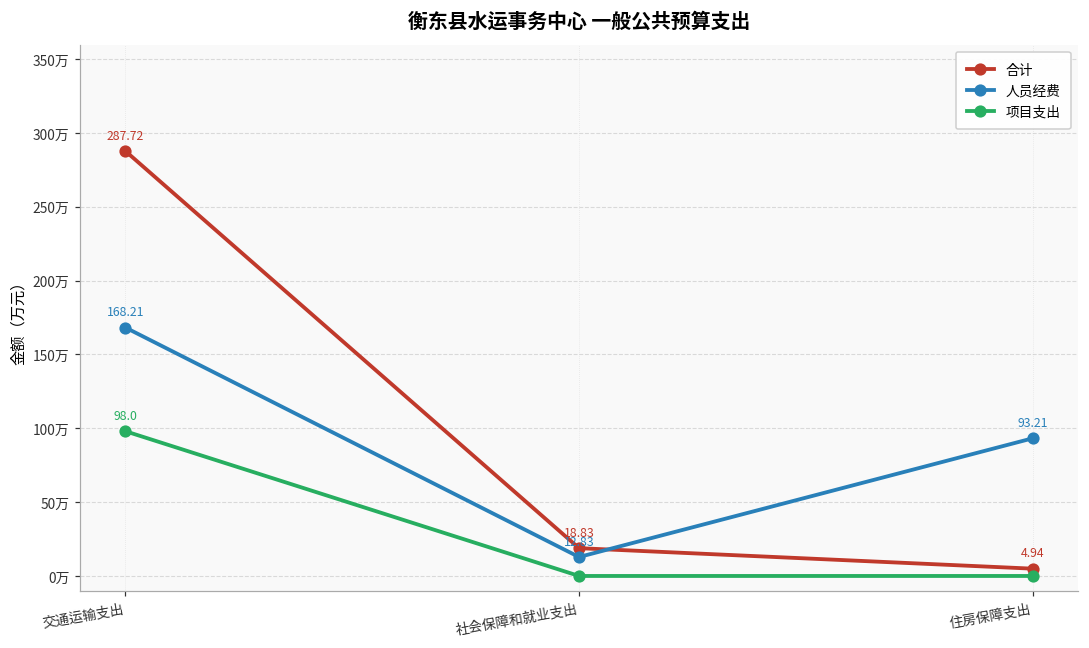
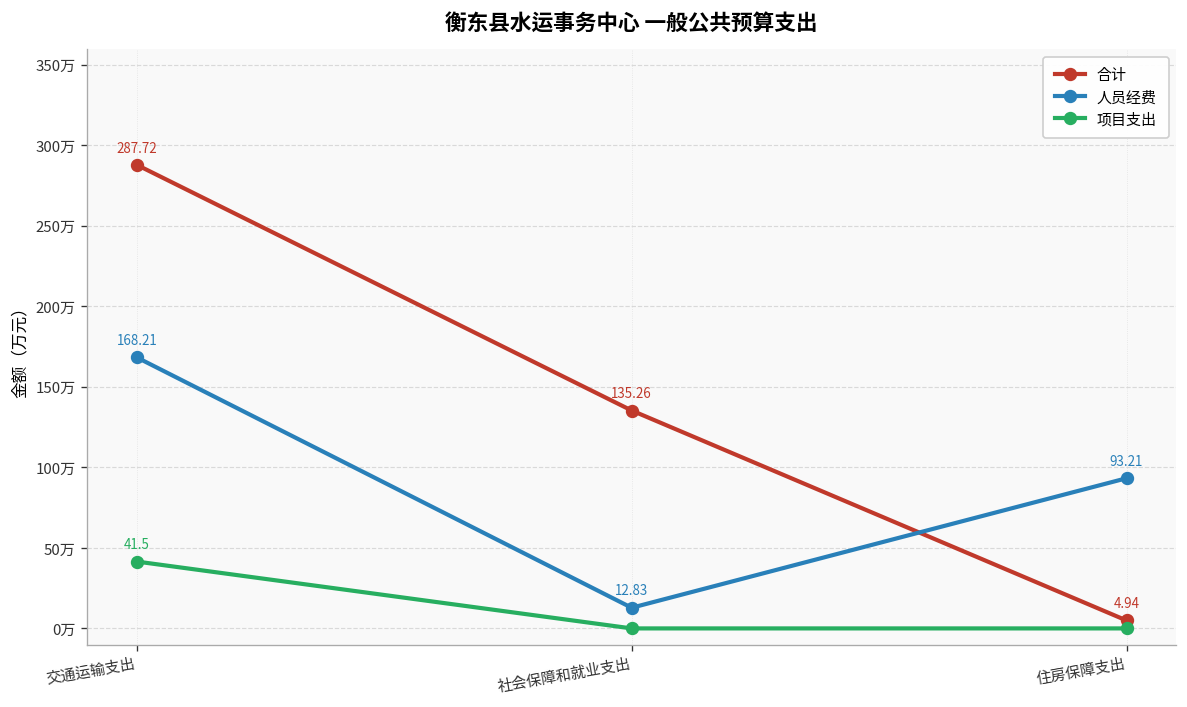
项目支出, 交通运输支出: 98.0 -> 41.5
合计, 社会保障和就业支出: 18.83 -> 135.26
